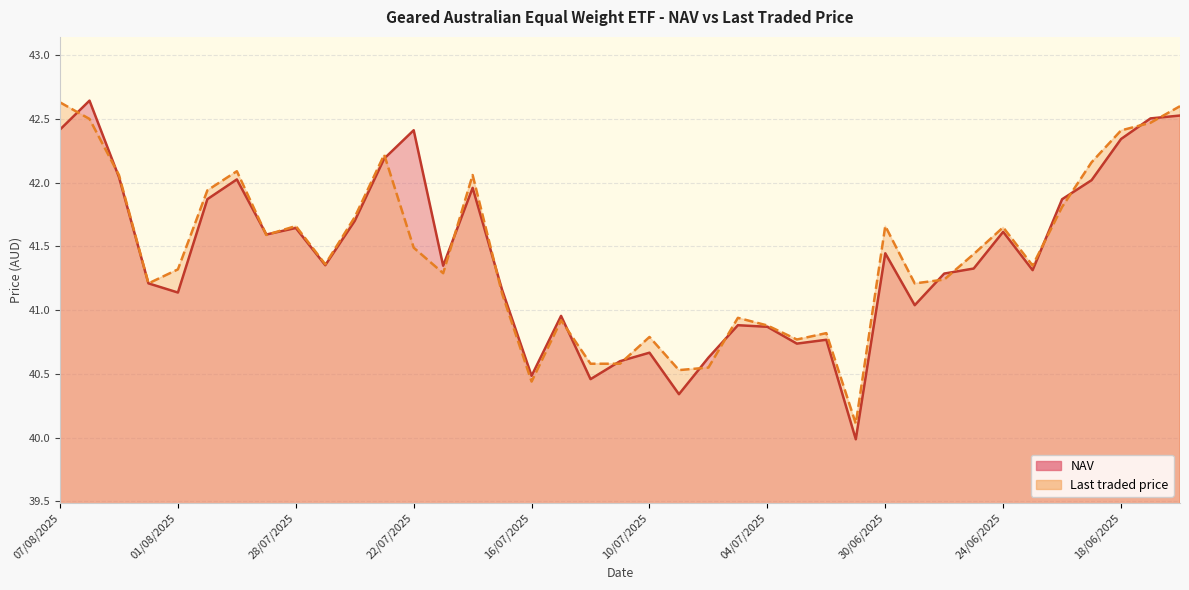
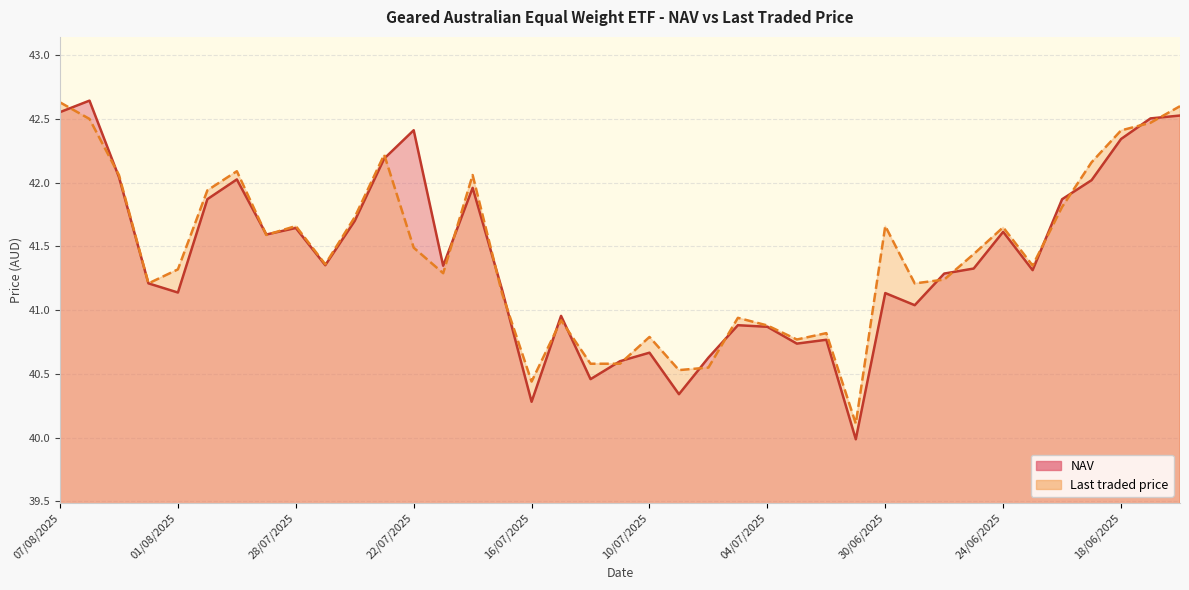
NAV, 07/08/2025: 42.42 -> 42.55
NAV, 16/07/2025: 40.49 -> 40.28
NAV, 30/06/2025: 41.45 -> 41.13
